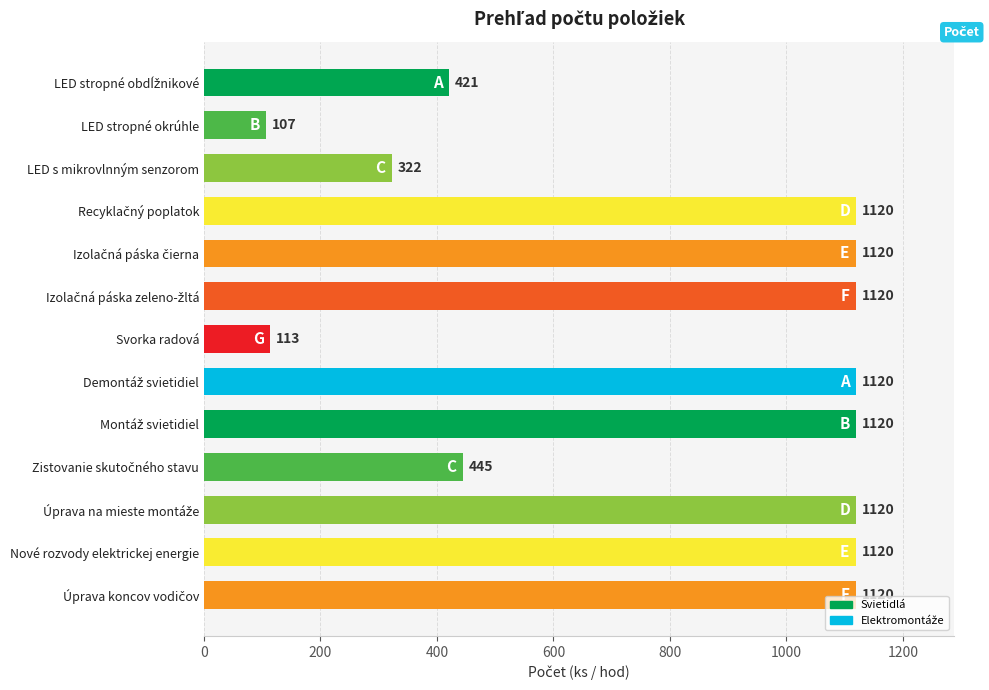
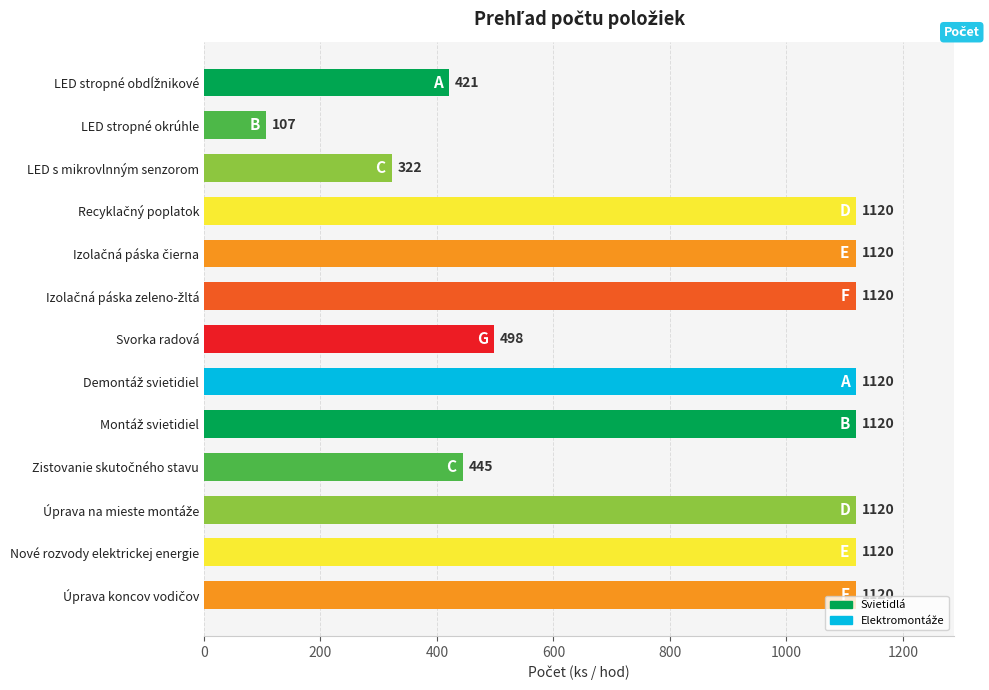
Svorka radová: 113 -> 498
